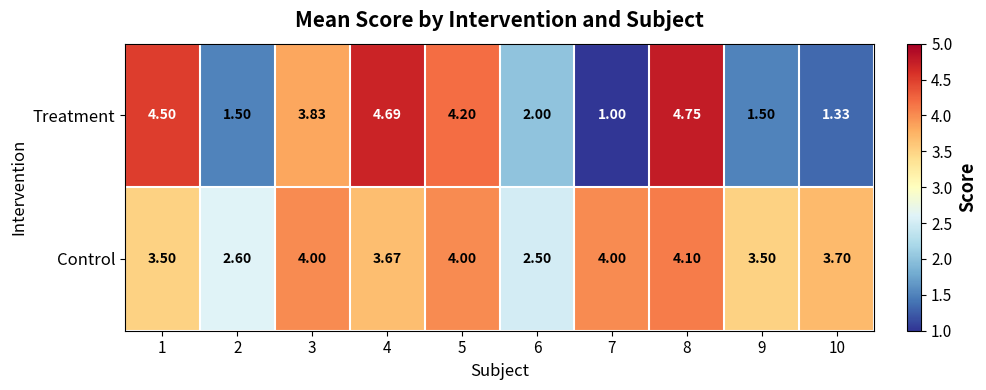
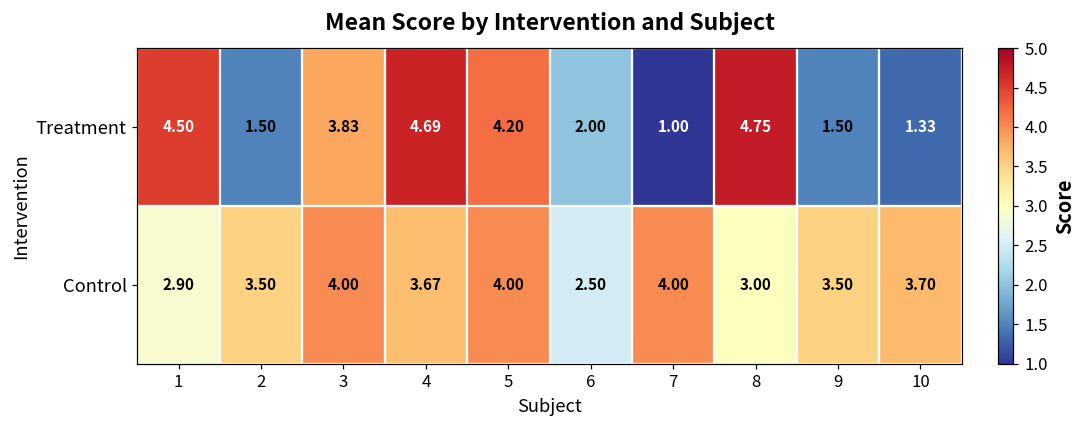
Control, 1: 3.50 -> 2.90
Control, 2: 2.60 -> 3.50
Control, 8: 4.10 -> 3.00
